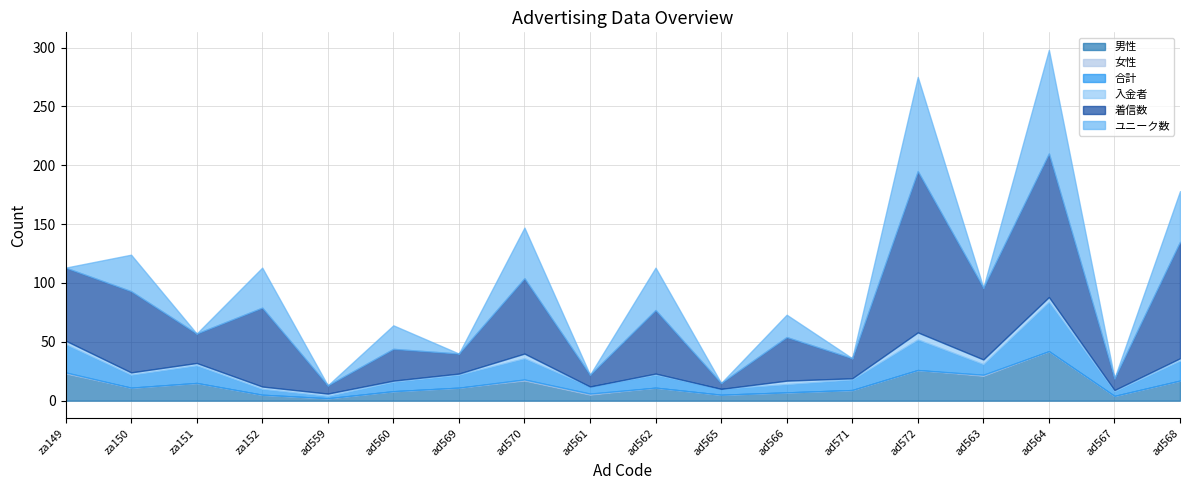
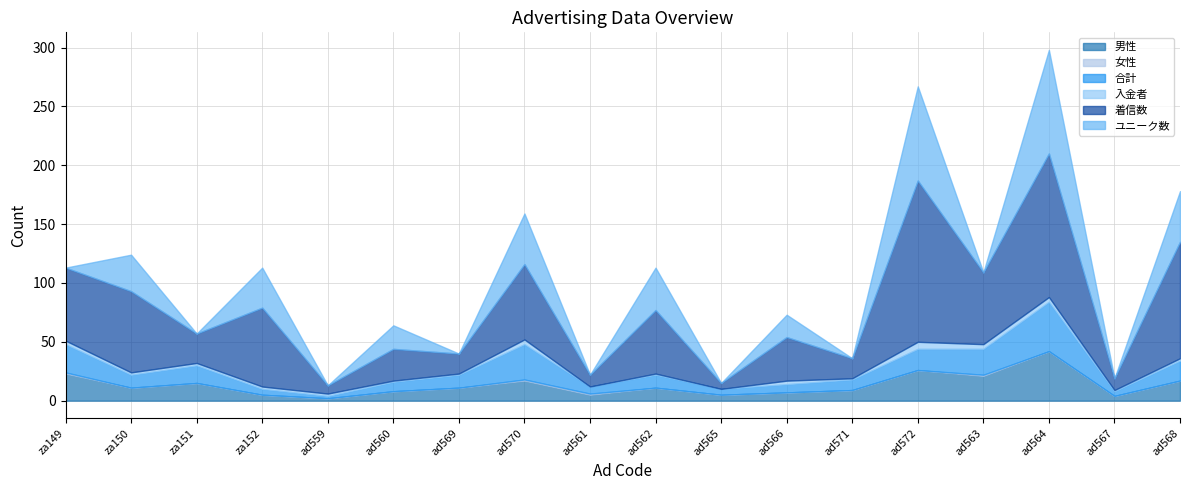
合計, ad570: 18 -> 30
合計, ad572: 26 -> 18
合計, ad563: 9 -> 22
